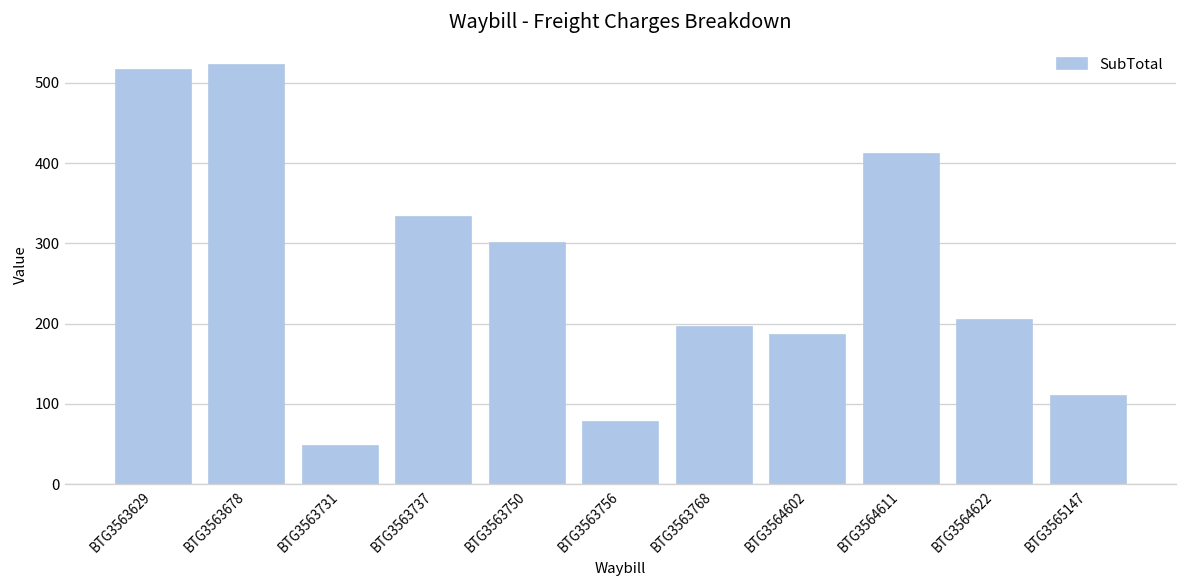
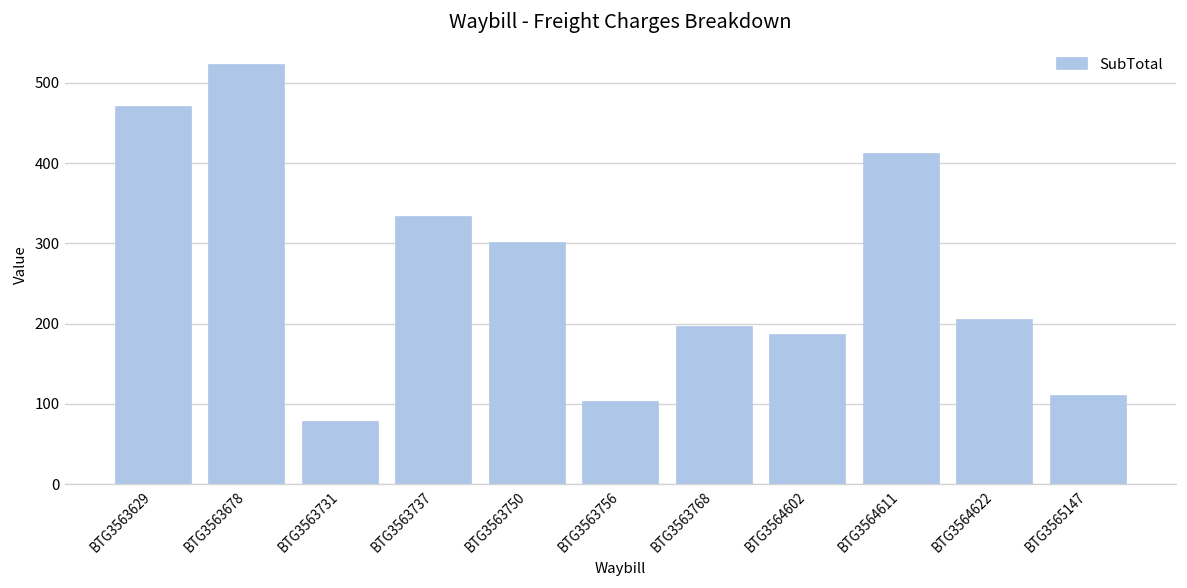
BTG3563629: 520 -> 470
BTG3563731: 50 -> 80
BTG3563756: 80 -> 100
